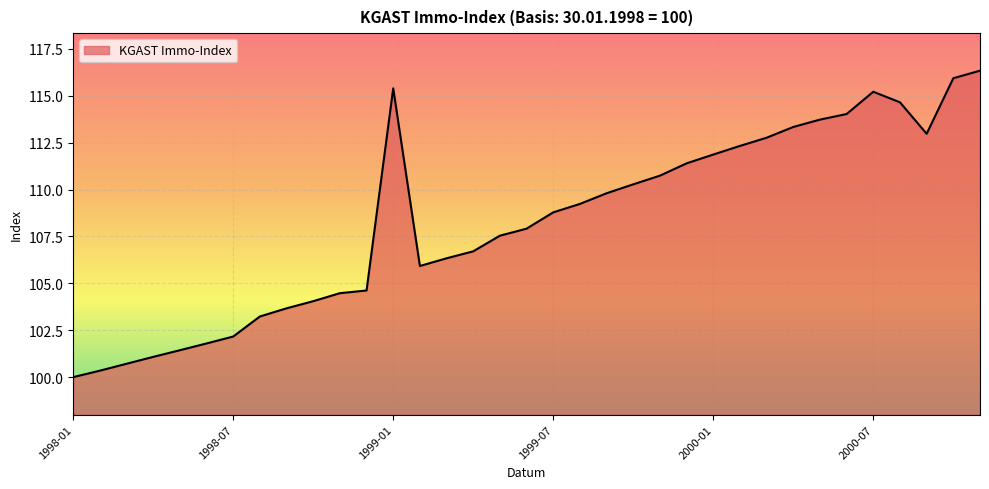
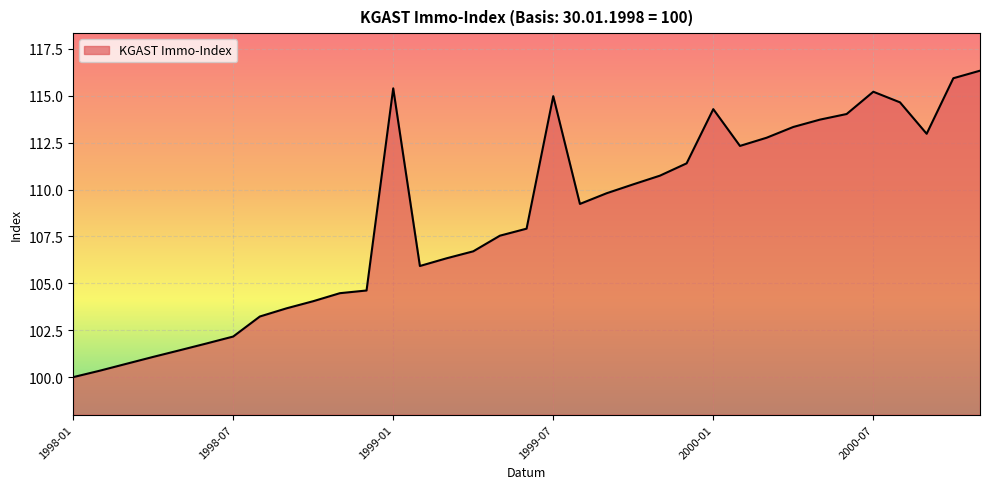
1999-07: 108.8 -> 115.0
2000-01: 111.9 -> 114.3
